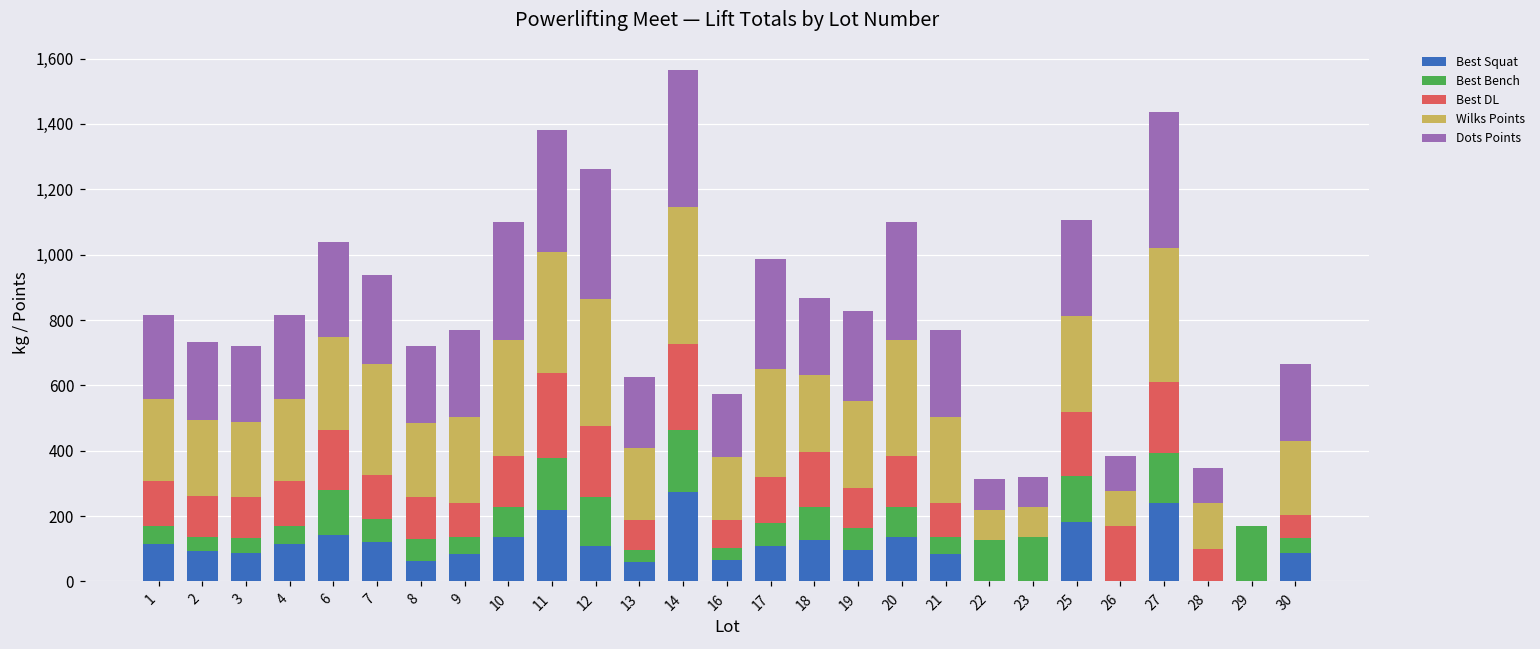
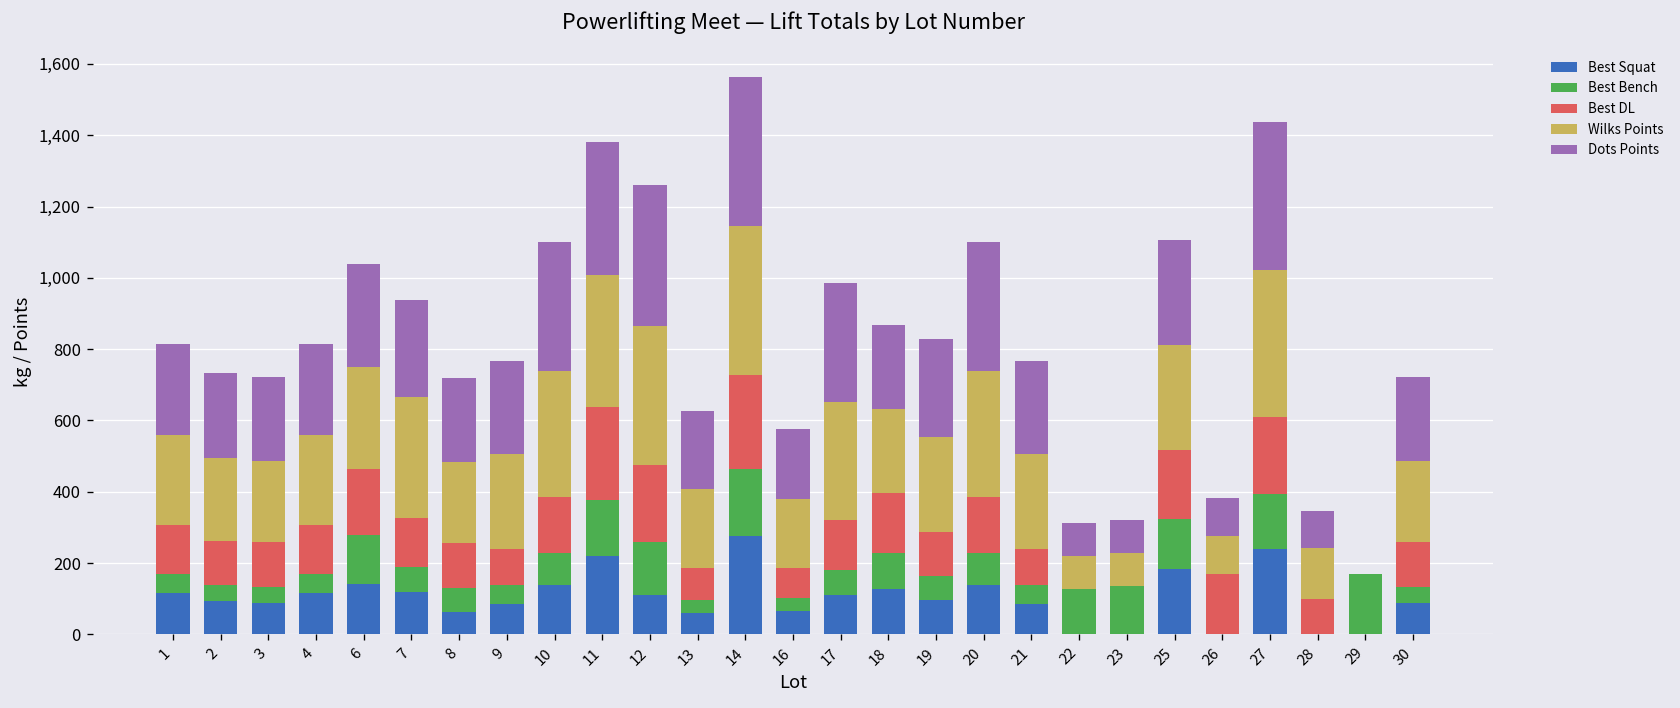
Best DL, 30: 70 -> 130
